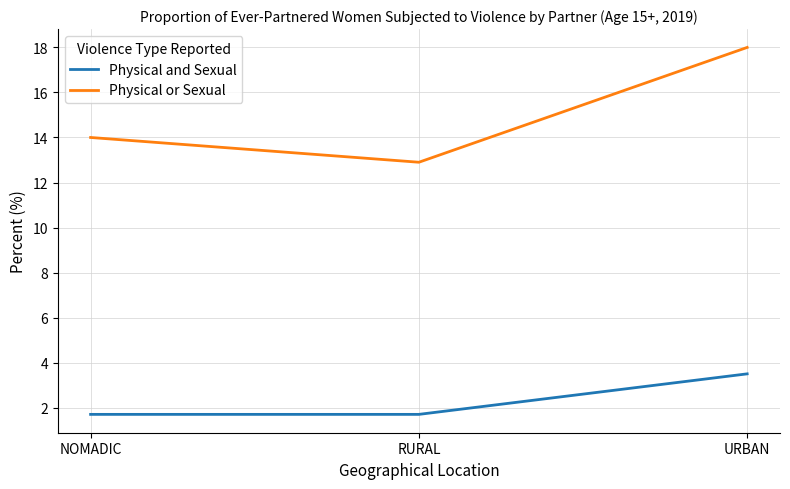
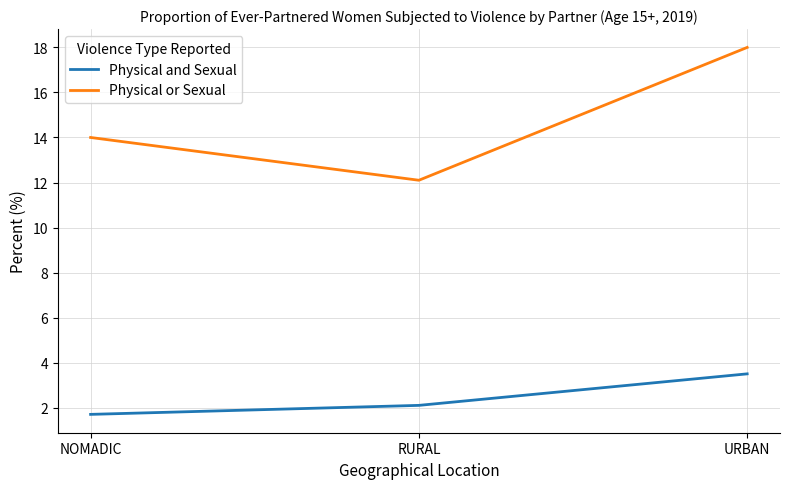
Physical and Sexual, RURAL: 1.7 -> 2.1
Physical or Sexual, RURAL: 12.9 -> 12.1
